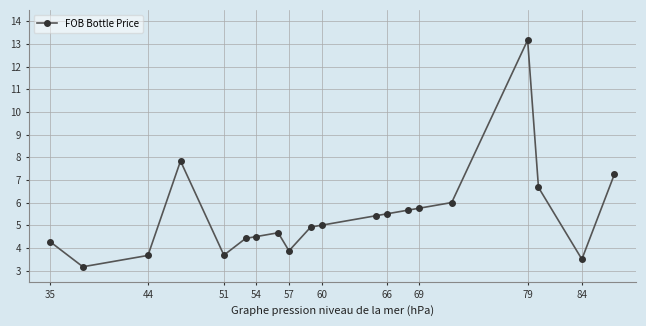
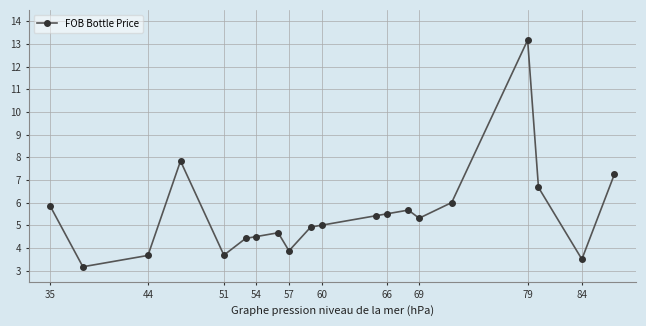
35: 4.3 -> 5.8
69: 5.8 -> 5.3
